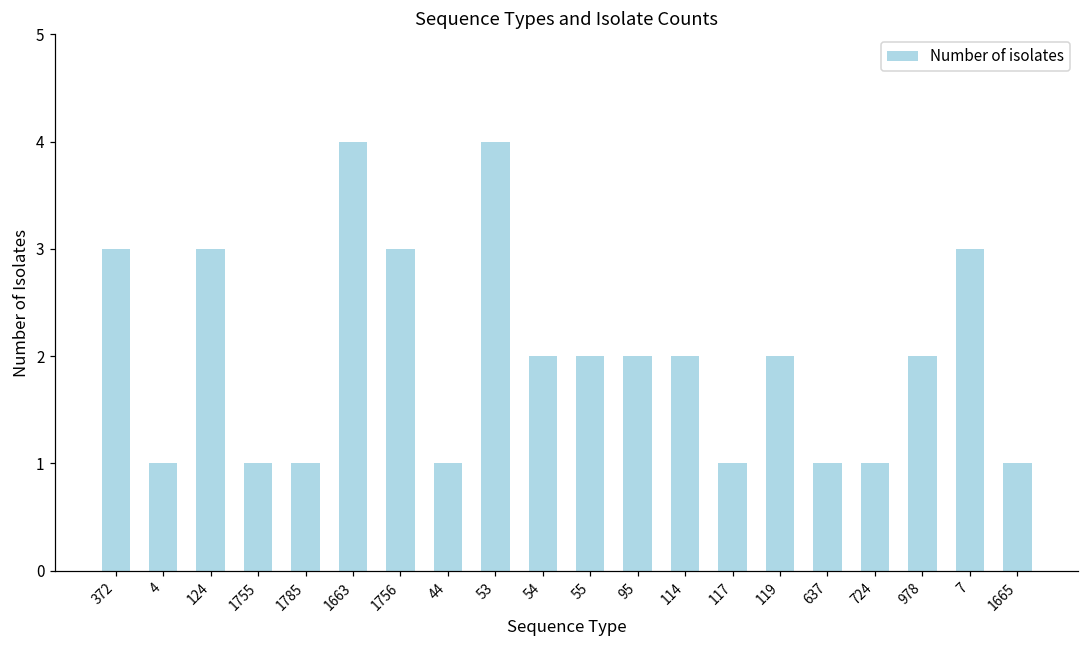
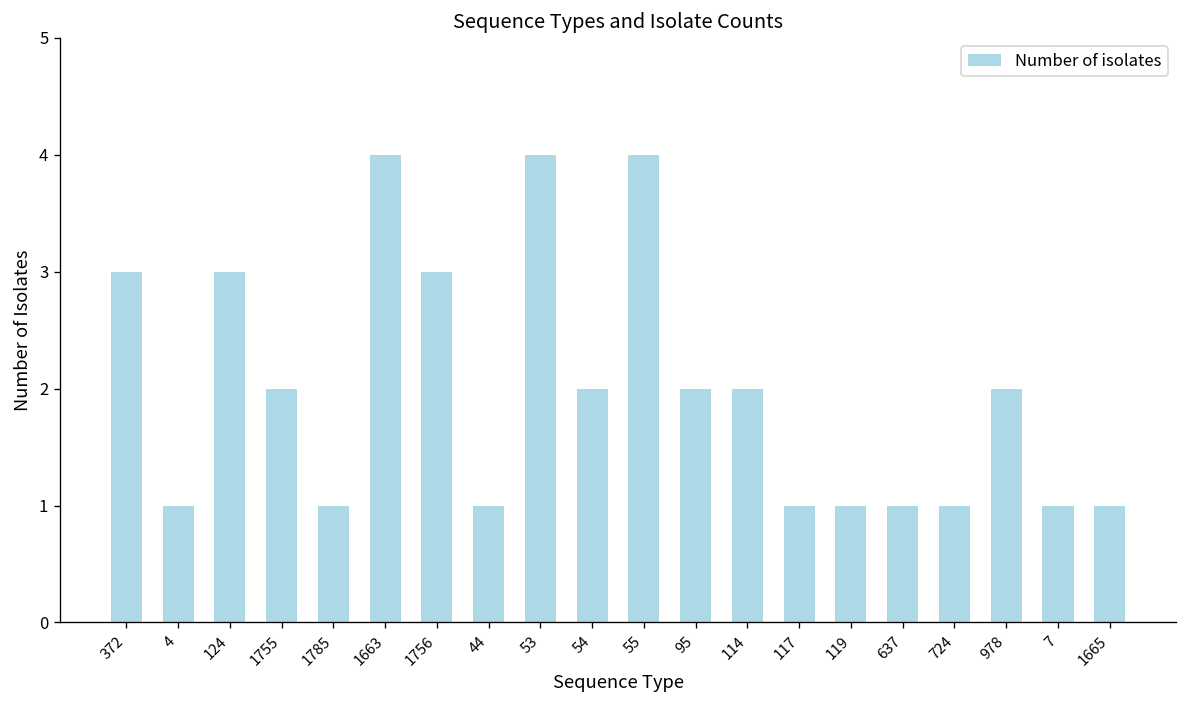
1755: 1 -> 2
55: 2 -> 4
119: 2 -> 1
7: 3 -> 1
